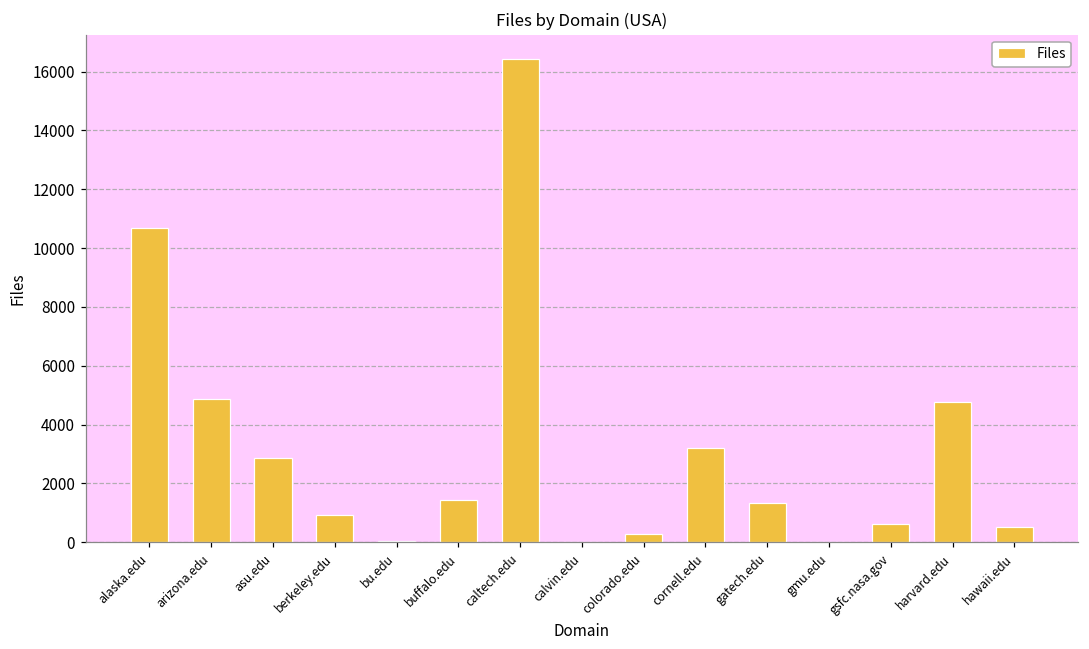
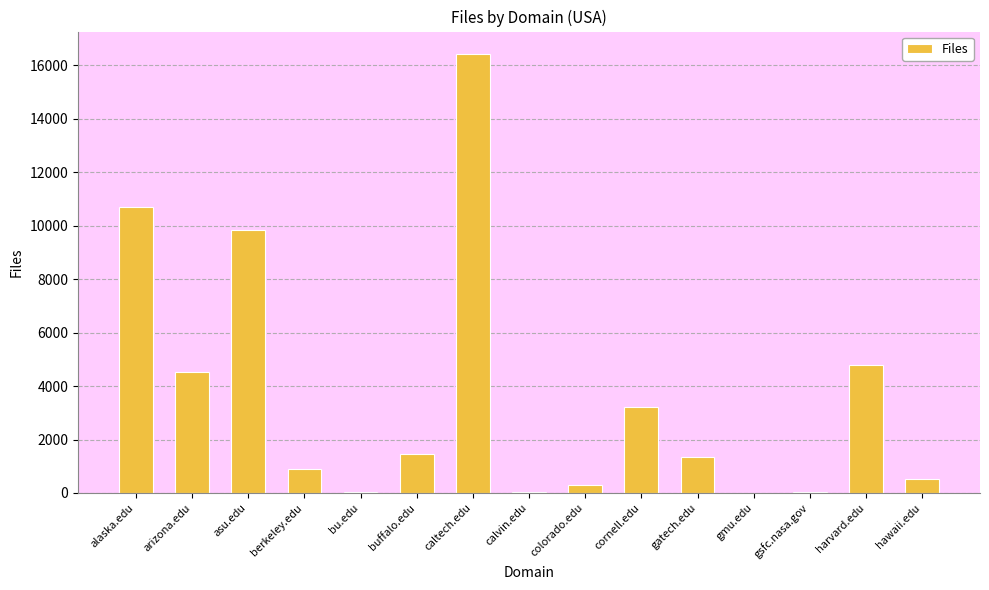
arizona.edu: 4900 -> 4500
asu.edu: 2900 -> 9800
gsfc.nasa.gov: 600 -> 0
